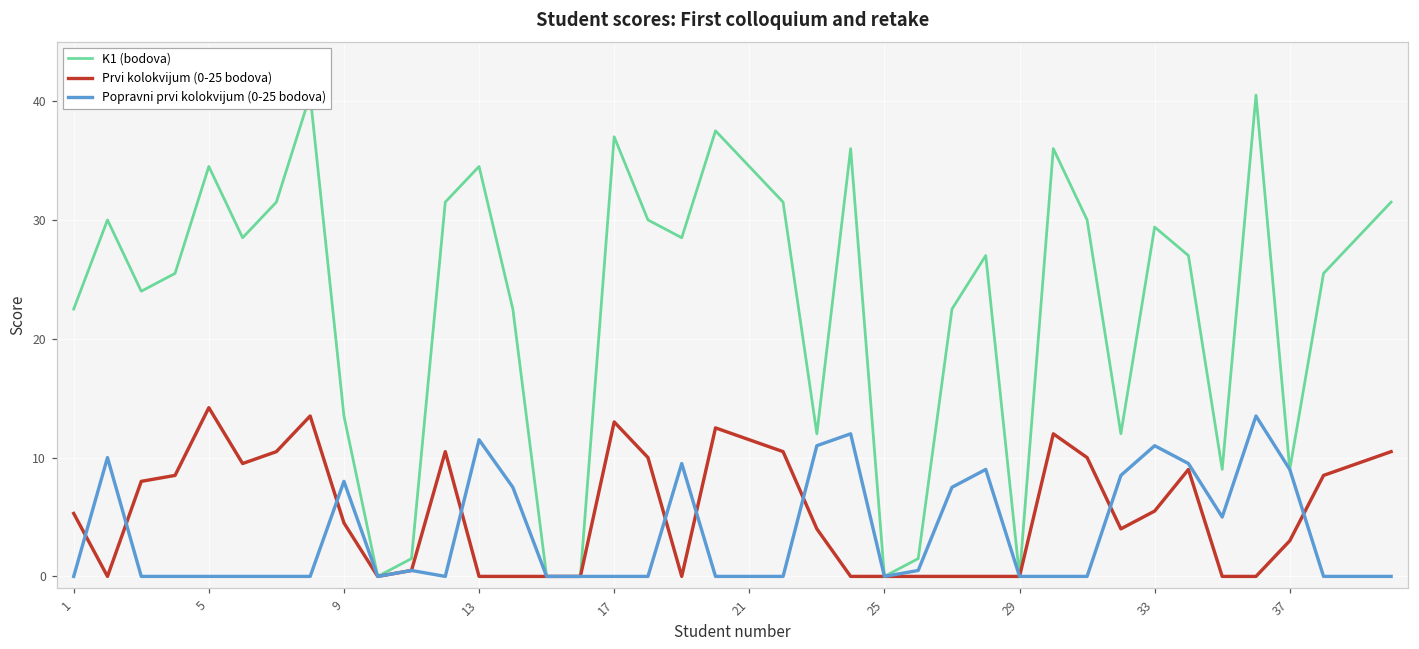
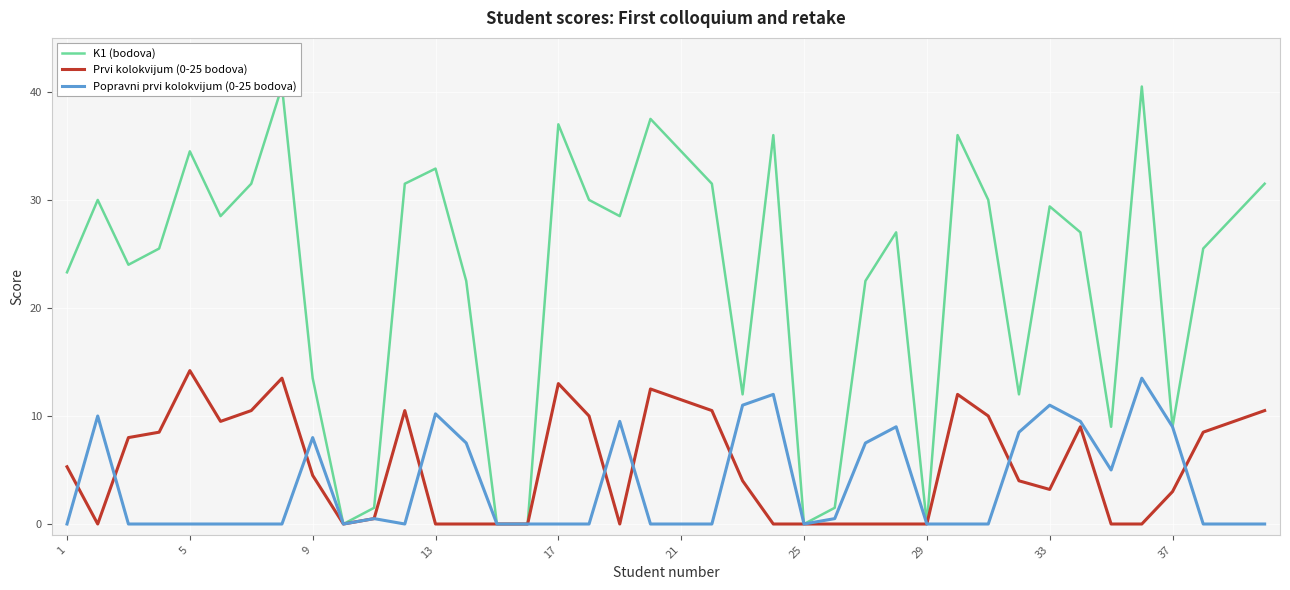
K1 (bodova), 1: 22.5 -> 23.3
K1 (bodova), 13: 34.5 -> 32.9
Popravni prvi kolokvijum (0-25 bodova), 13: 11.5 -> 10.2
Prvi kolokvijum (0-25 bodova), 33: 5.5 -> 3.2
